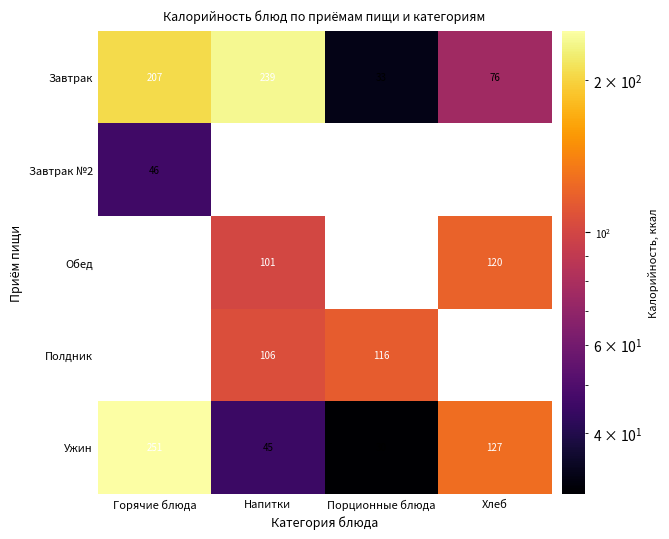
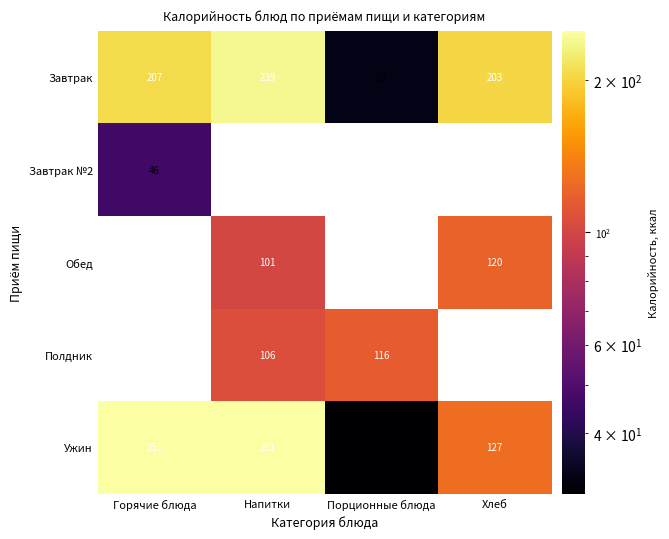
Завтрак, Хлеб: 76 -> 203
Ужин, Напитки: 45 -> 251
